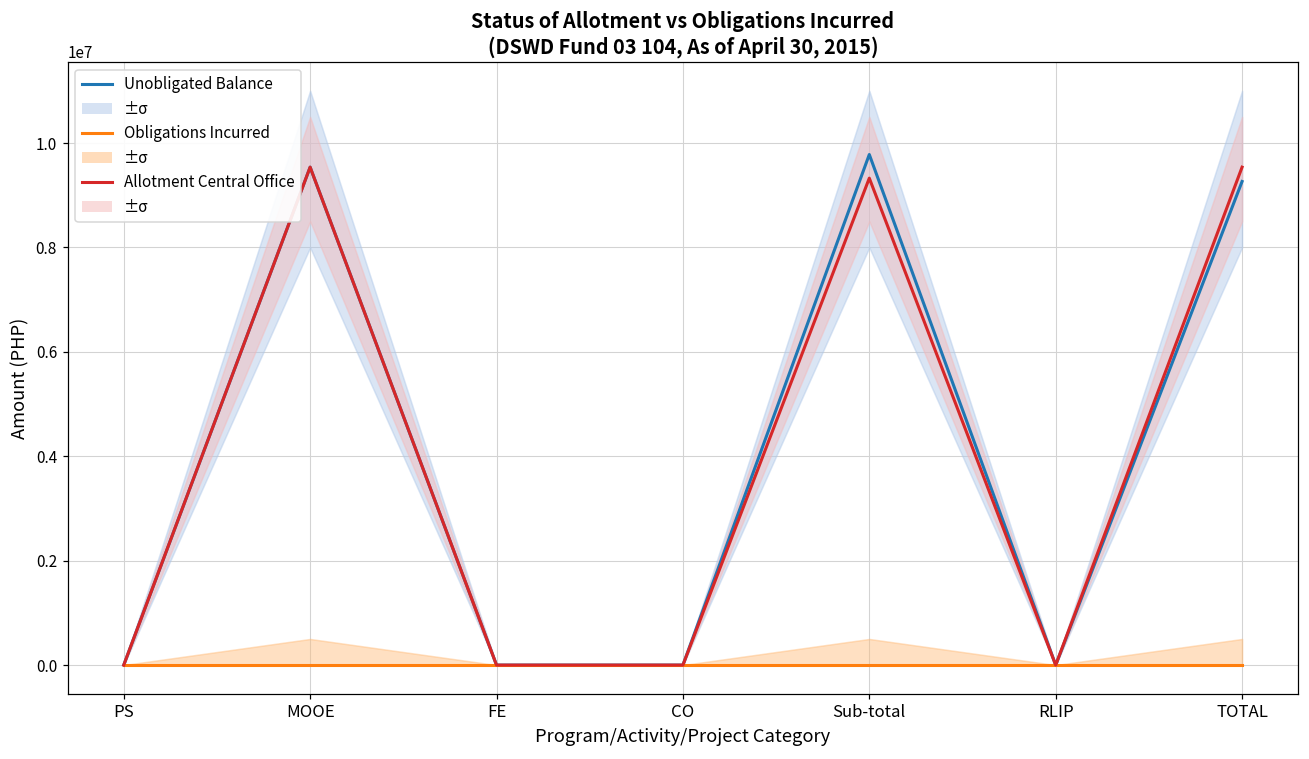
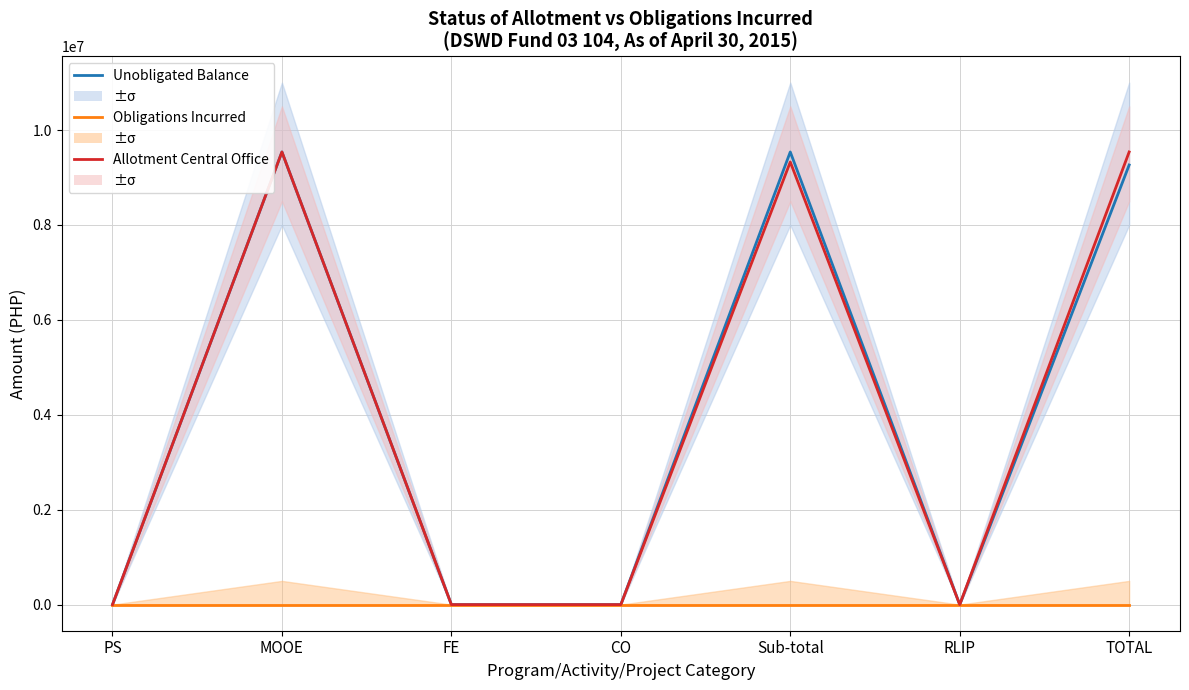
Unobligated Balance, Sub-total: 9800000 -> 9500000
